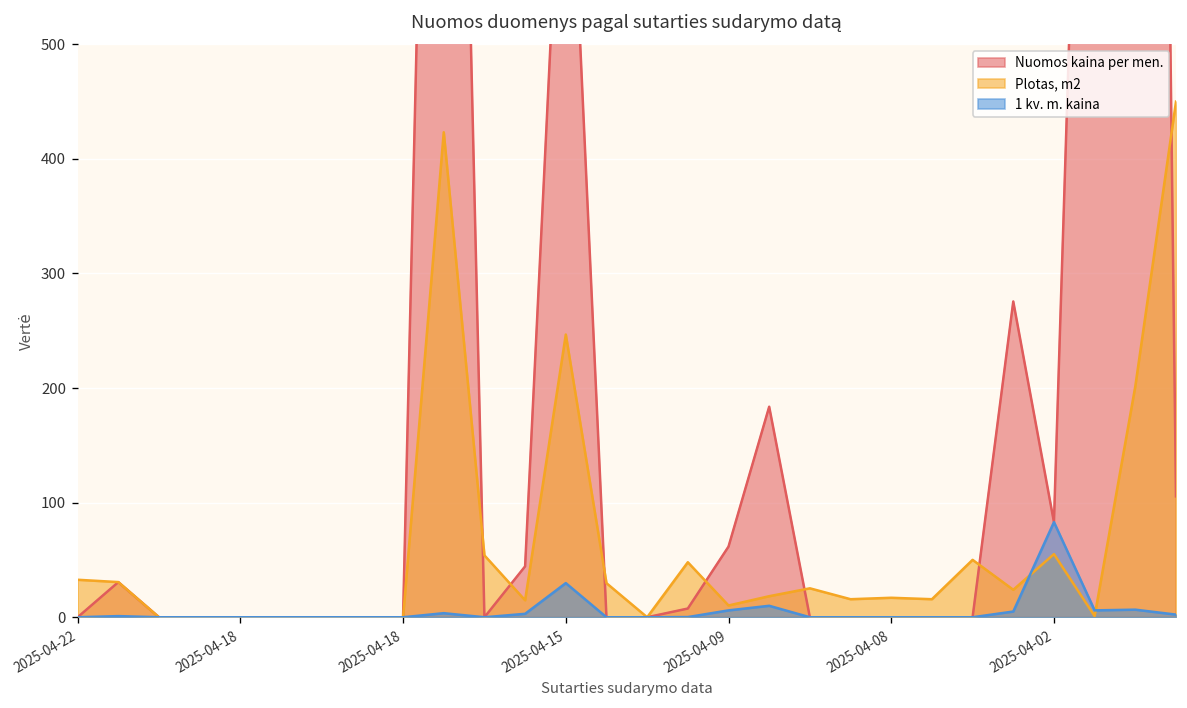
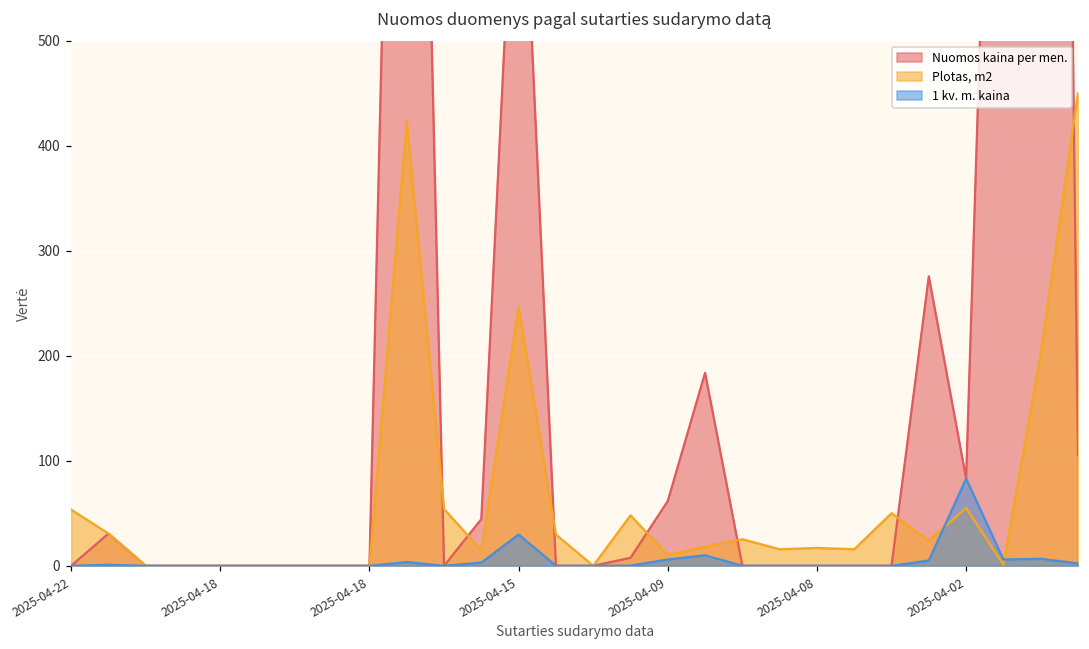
Plotas, m2, 2025-04-22: 30 -> 50
